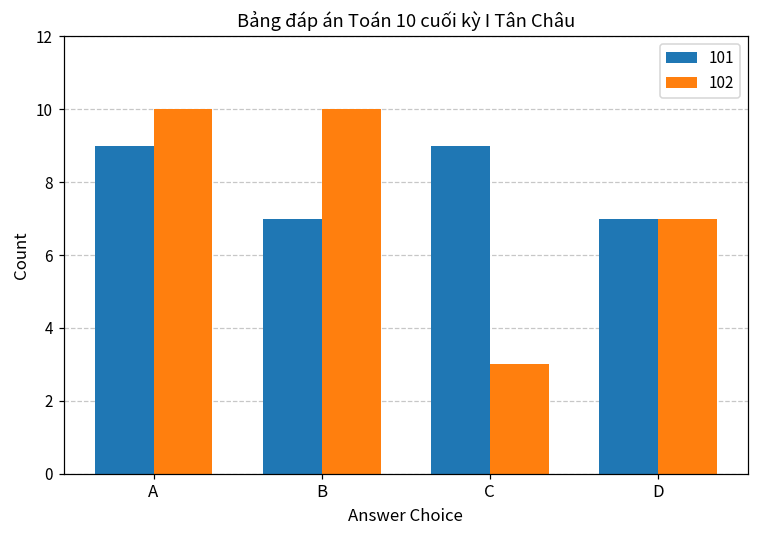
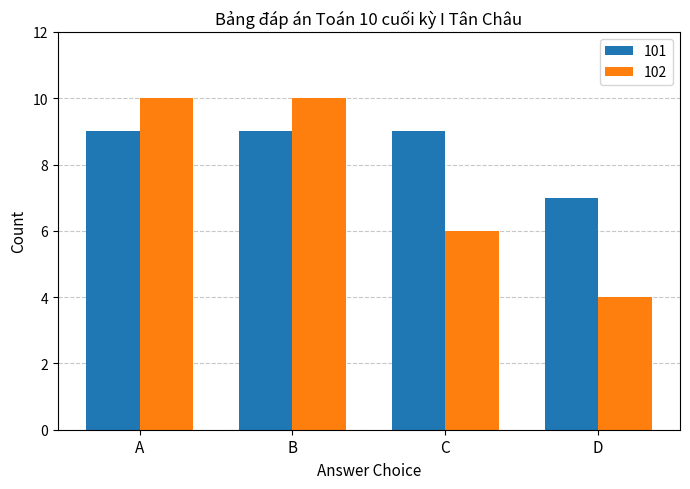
101, B: 7 -> 9
102, C: 3 -> 6
102, D: 7 -> 4
